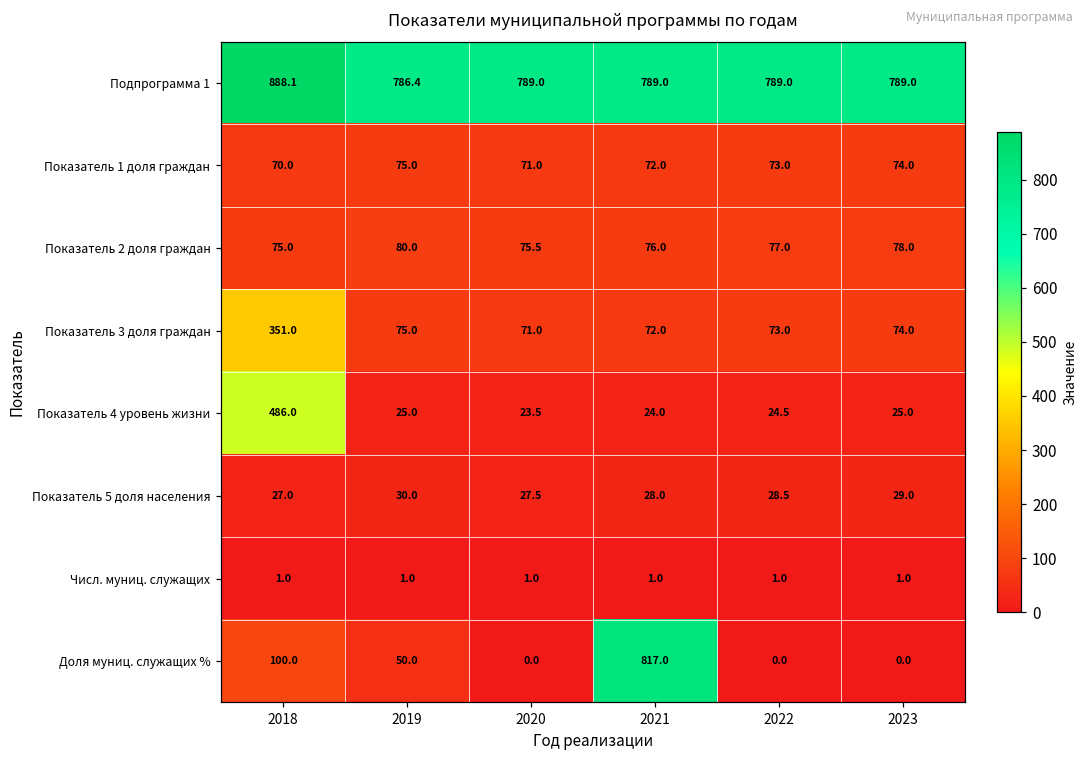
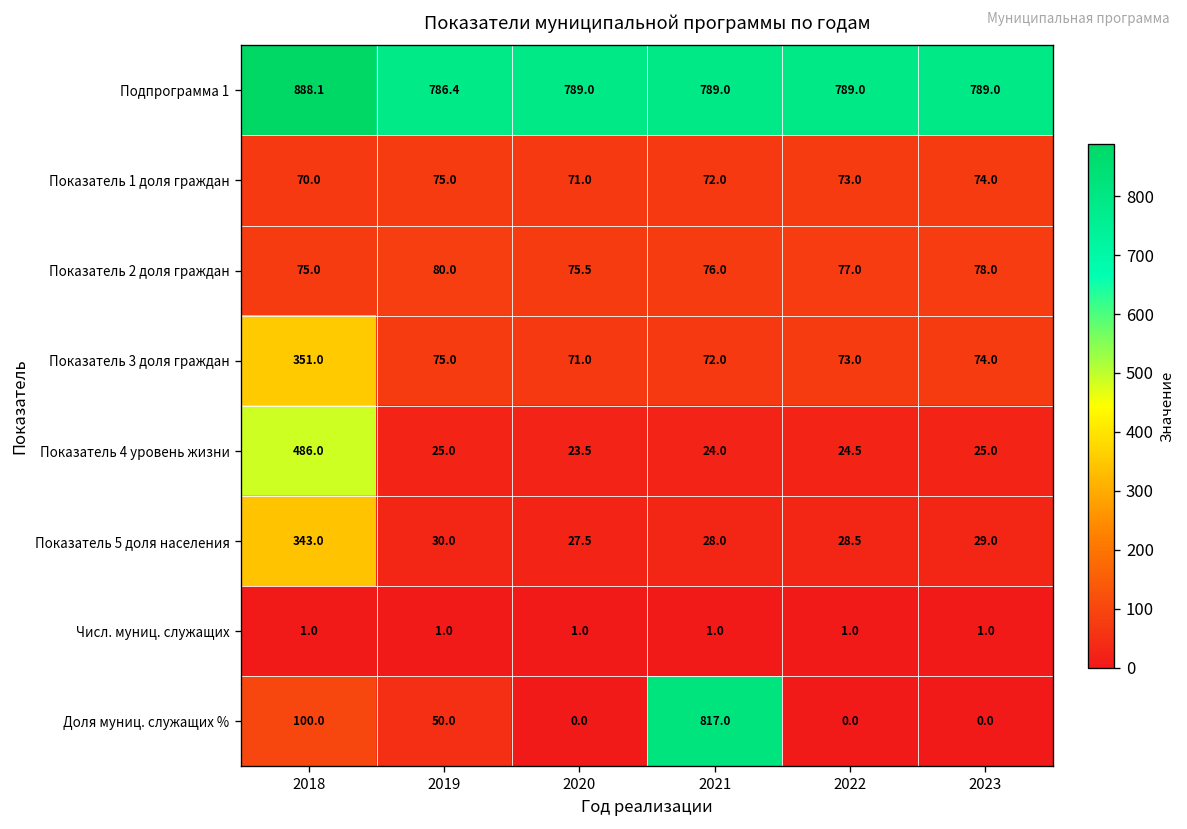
Показатель 5 доля населения, 2018: 27.0 -> 343.0
